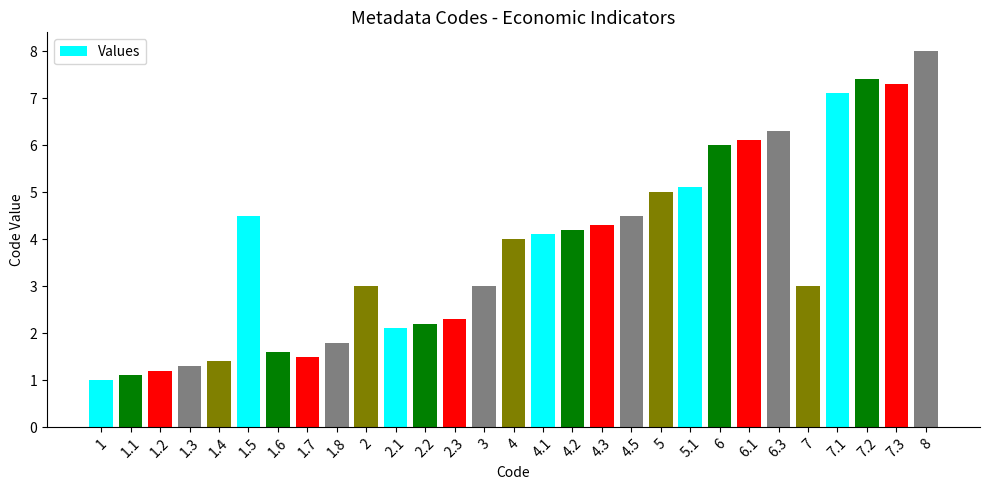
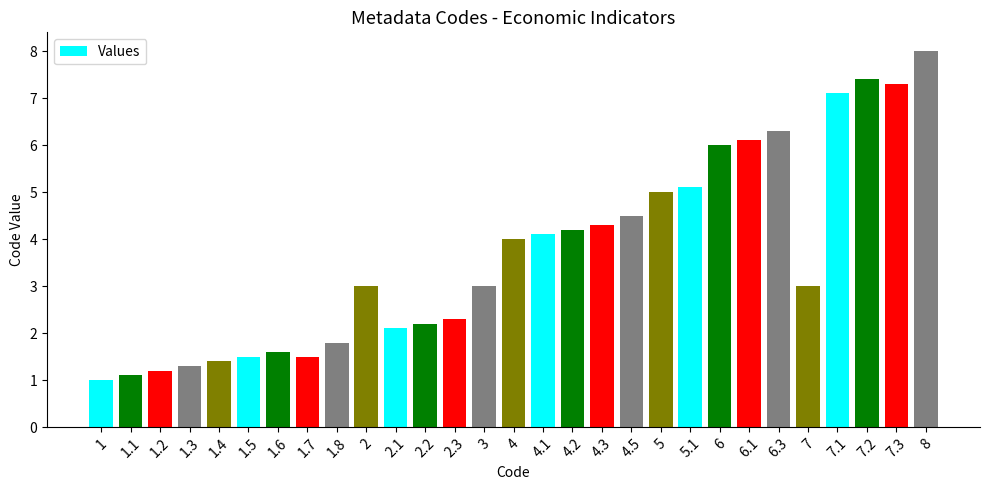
1.5: 4.5 -> 1.5
